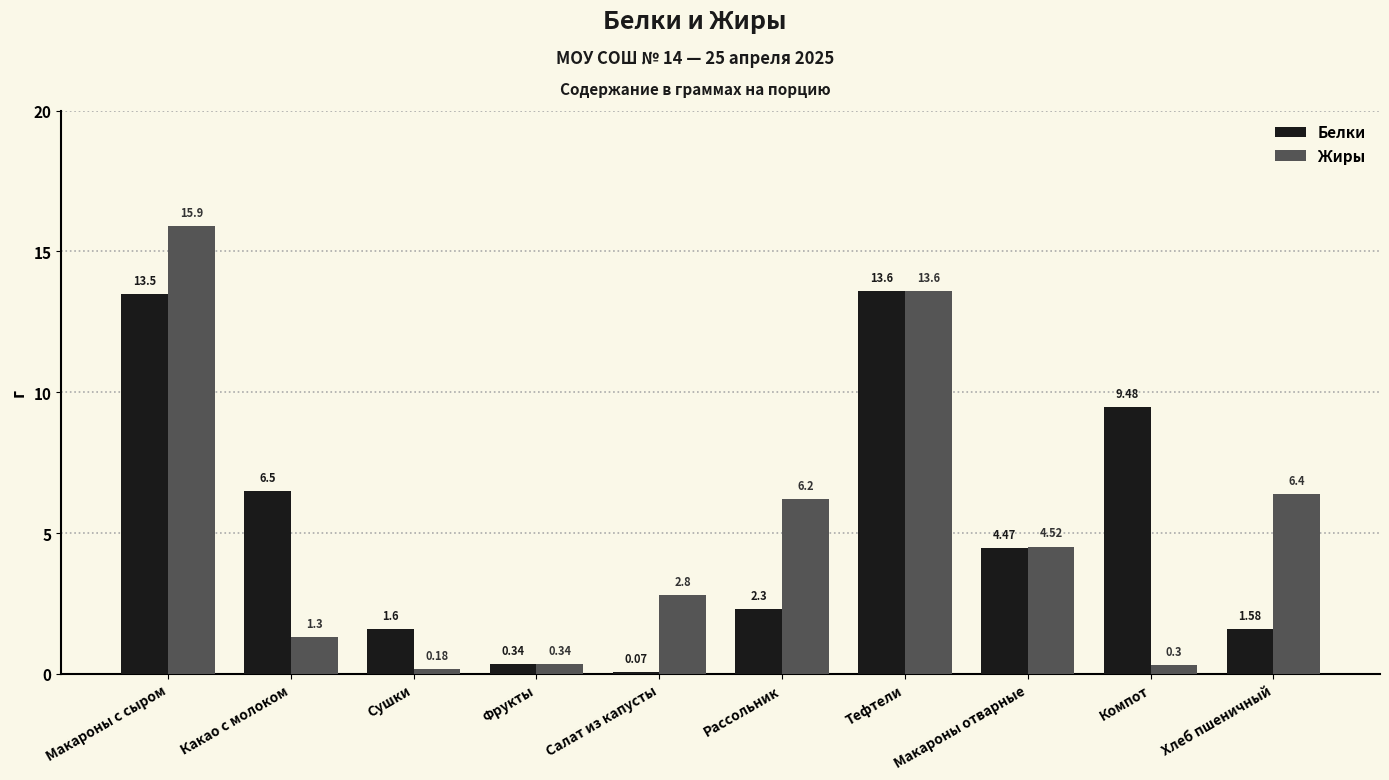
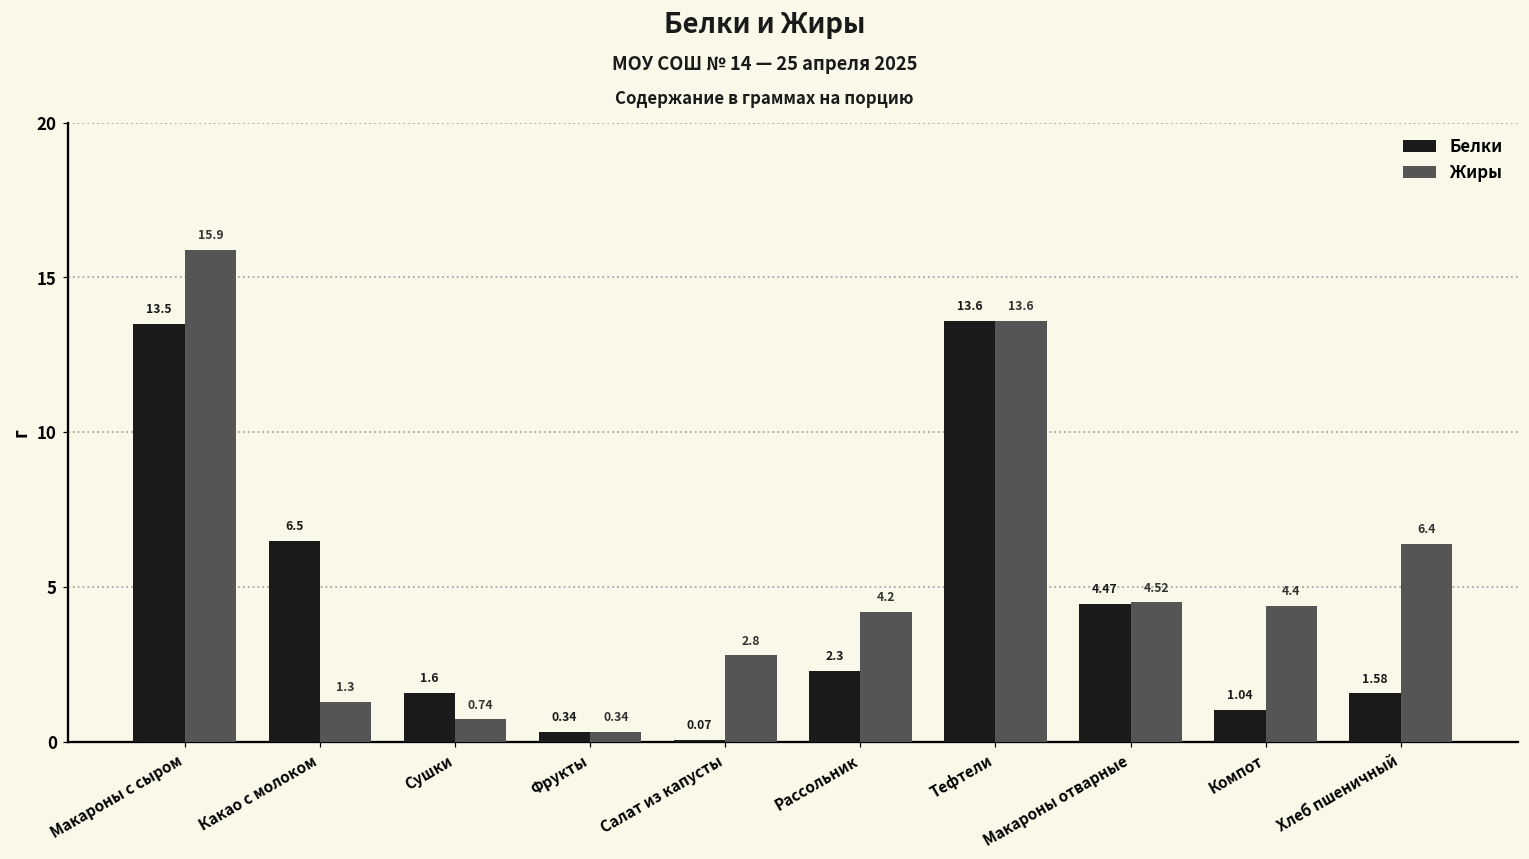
Жиры, Сушки: 0.18 -> 0.74
Жиры, Рассольник: 6.2 -> 4.2
Белки, Компот: 9.48 -> 1.04
Жиры, Компот: 0.3 -> 4.4
